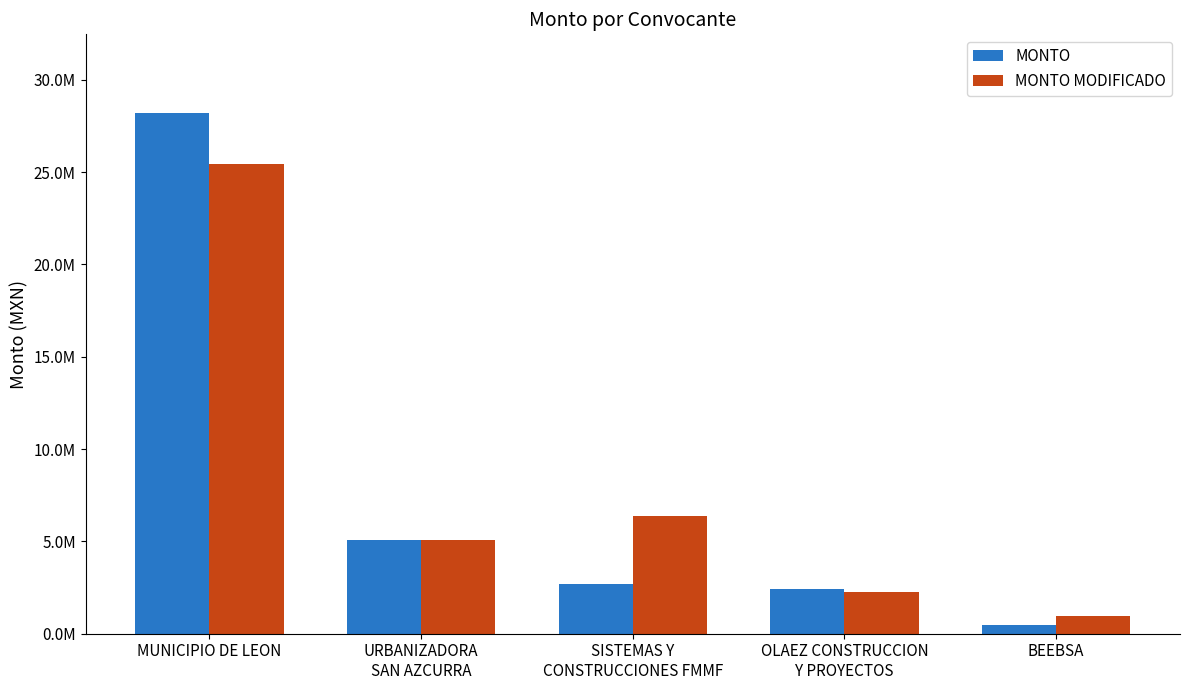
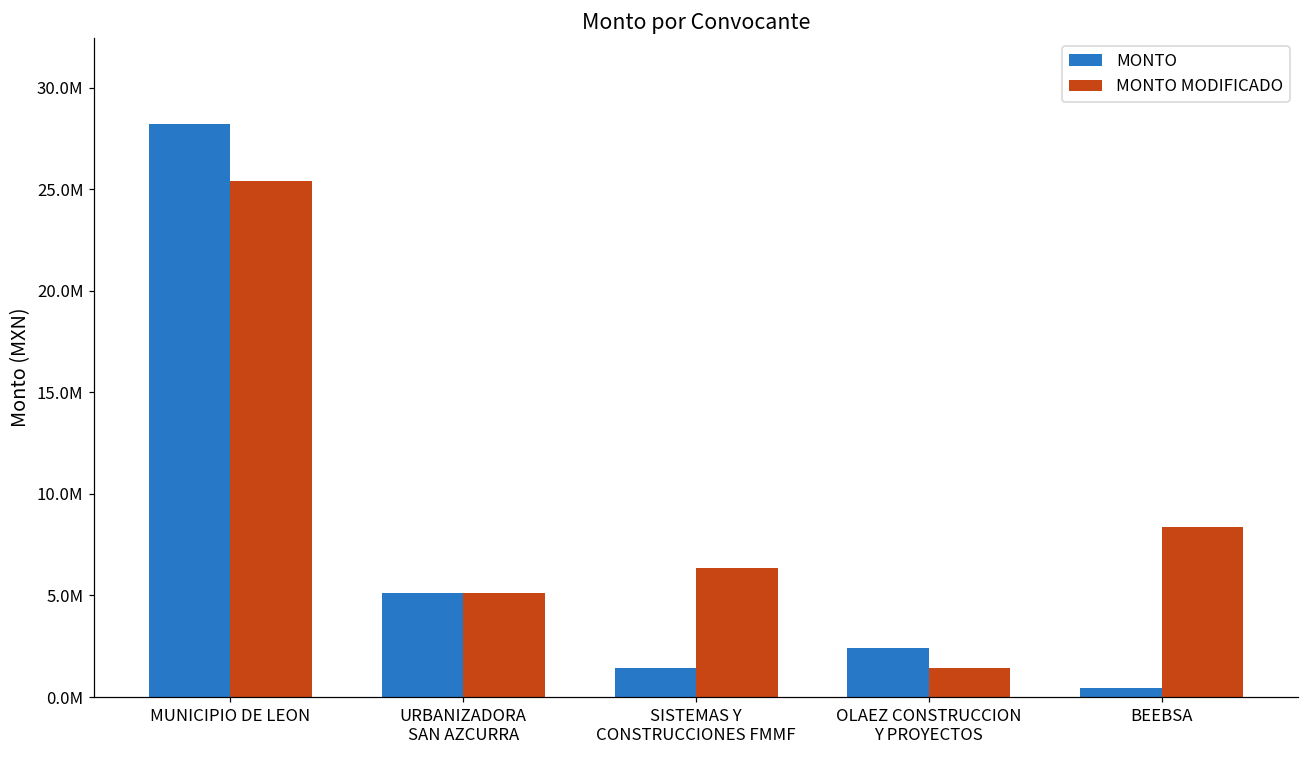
MONTO, SISTEMAS Y CONSTRUCCIONES FMMF: 2700000 -> 1400000
MONTO MODIFICADO, OLAEZ CONSTRUCCION Y PROYECTOS: 2200000 -> 1400000
MONTO MODIFICADO, BEEBSA: 1000000 -> 8400000
